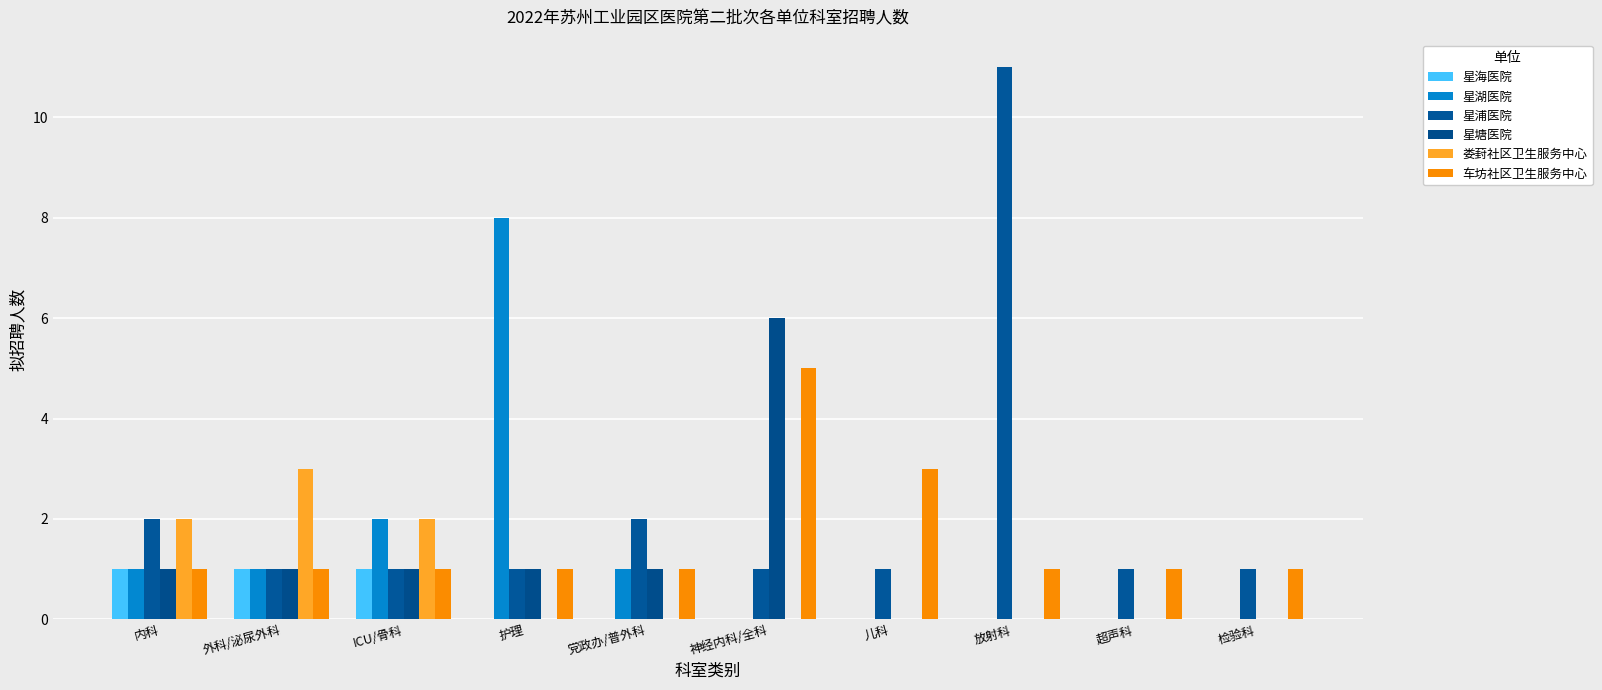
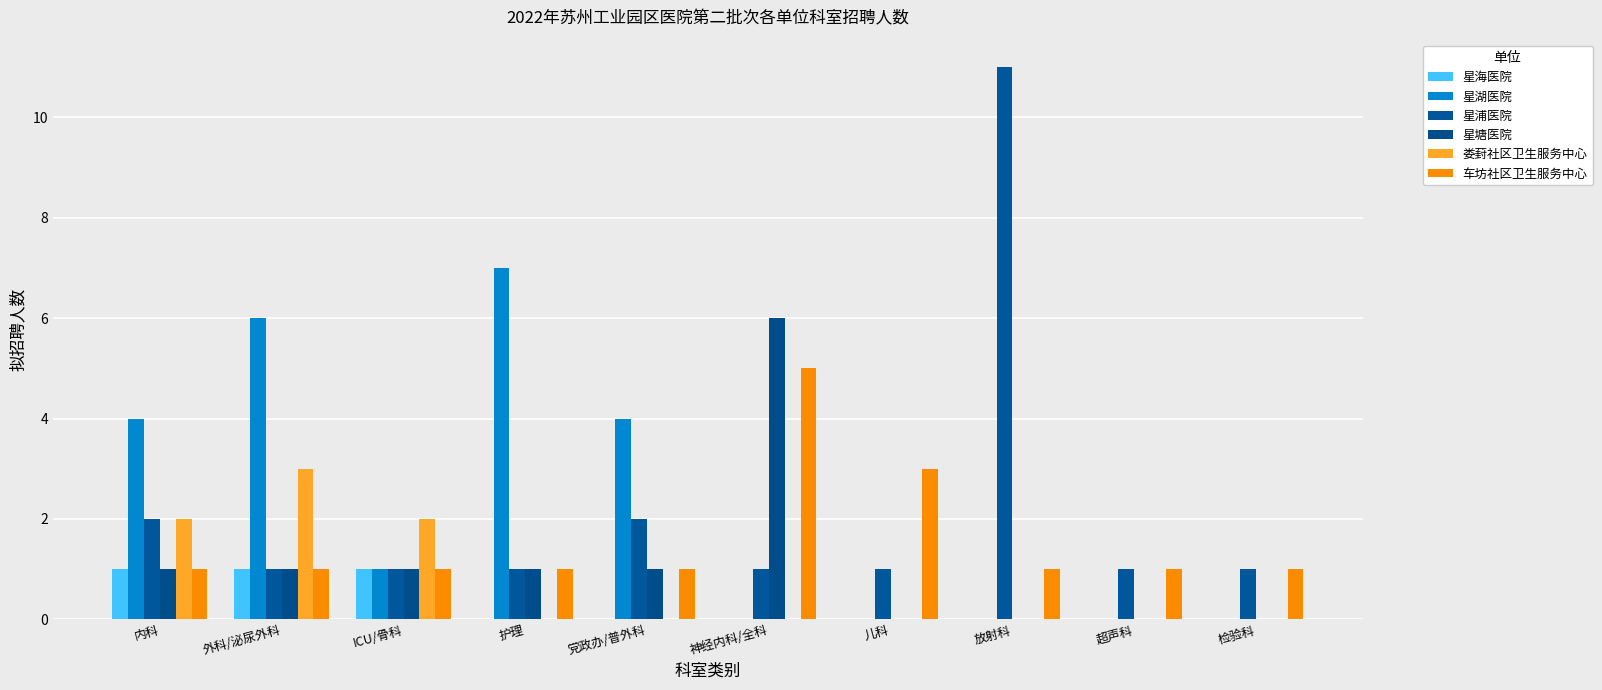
星湖医院, 内科: 1 -> 4
星湖医院, 外科/泌尿外科: 1 -> 6
星湖医院, ICU/骨科: 2 -> 1
星湖医院, 护理: 8 -> 7
星湖医院, 党政办/普外科: 1 -> 4
